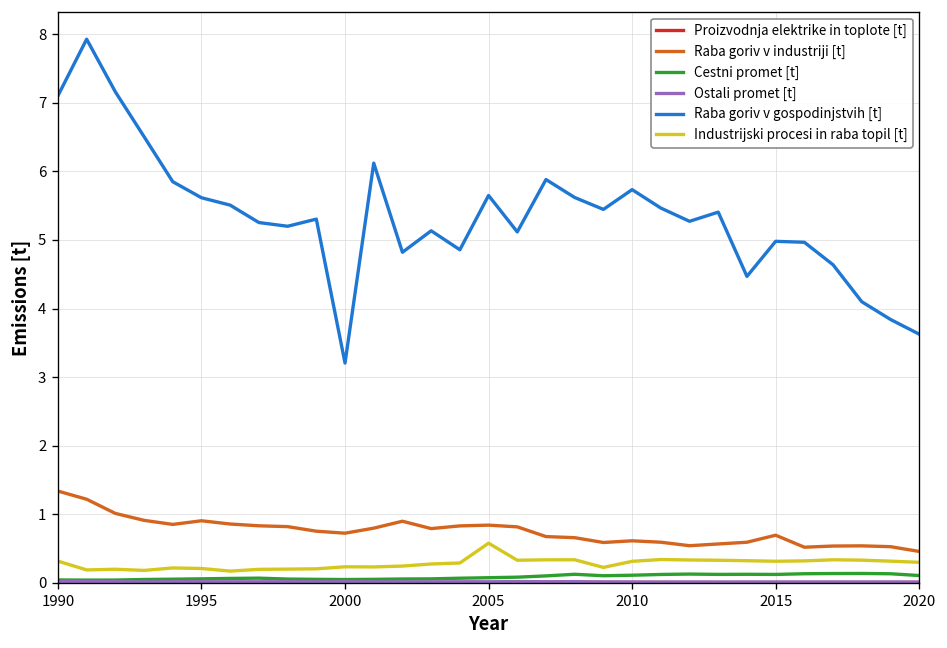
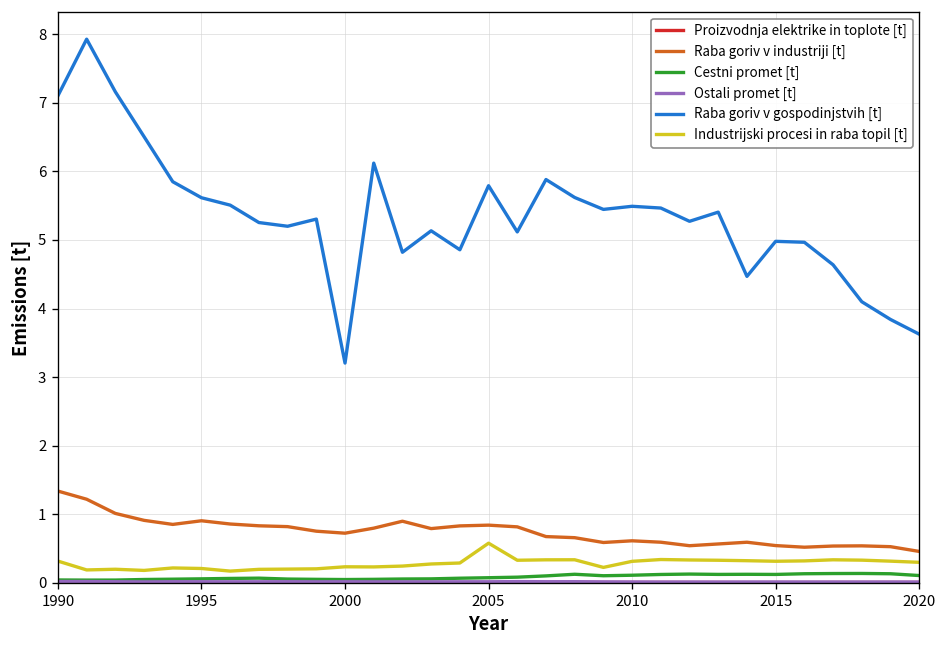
Raba goriv v gospodinjstvih [t], 2005: 5.6 -> 5.8
Raba goriv v gospodinjstvih [t], 2010: 5.7 -> 5.5
Raba goriv v industriji [t], 2015: 0.7 -> 0.5
